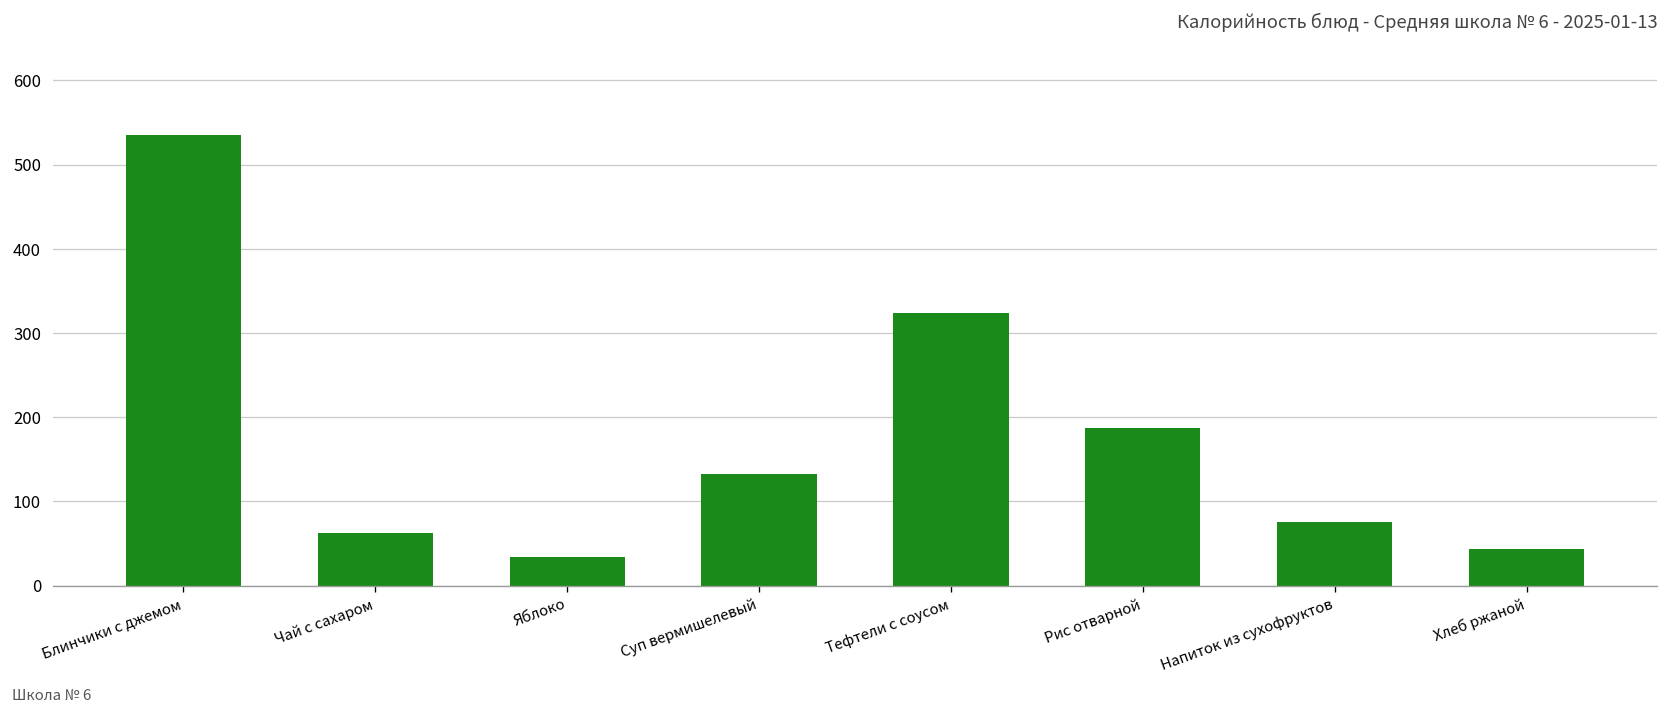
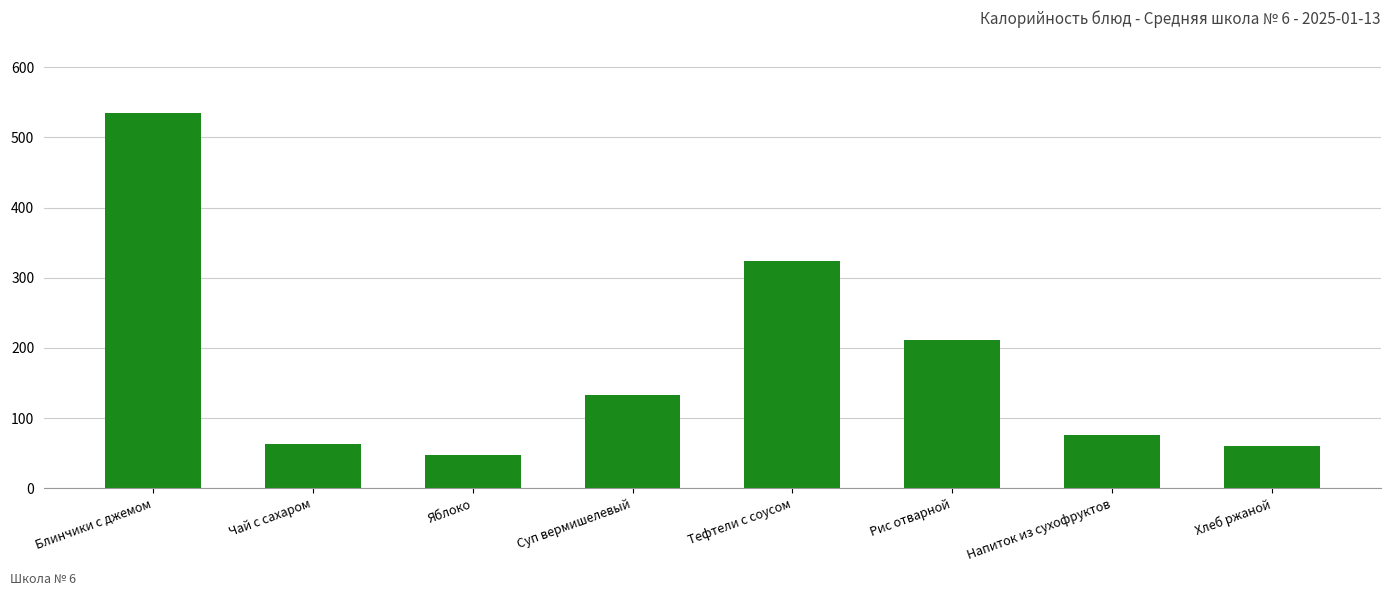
Яблоко: 30 -> 50
Рис отварной: 190 -> 210
Хлеб ржаной: 40 -> 60
